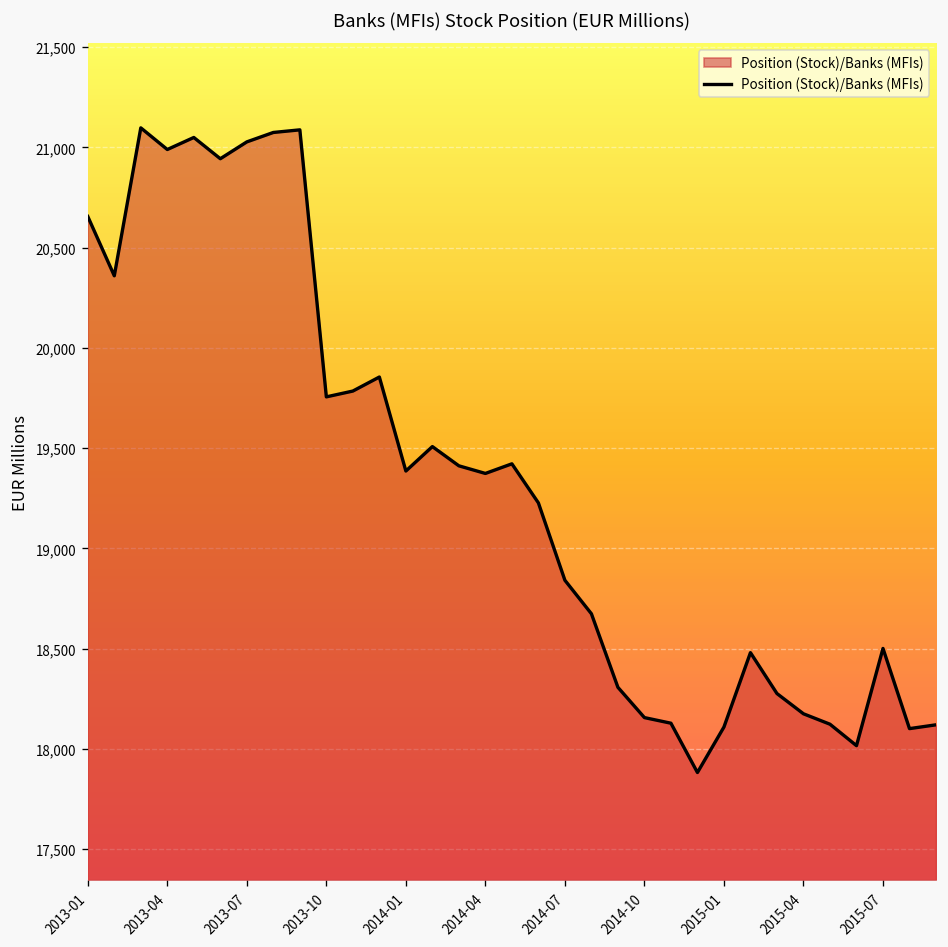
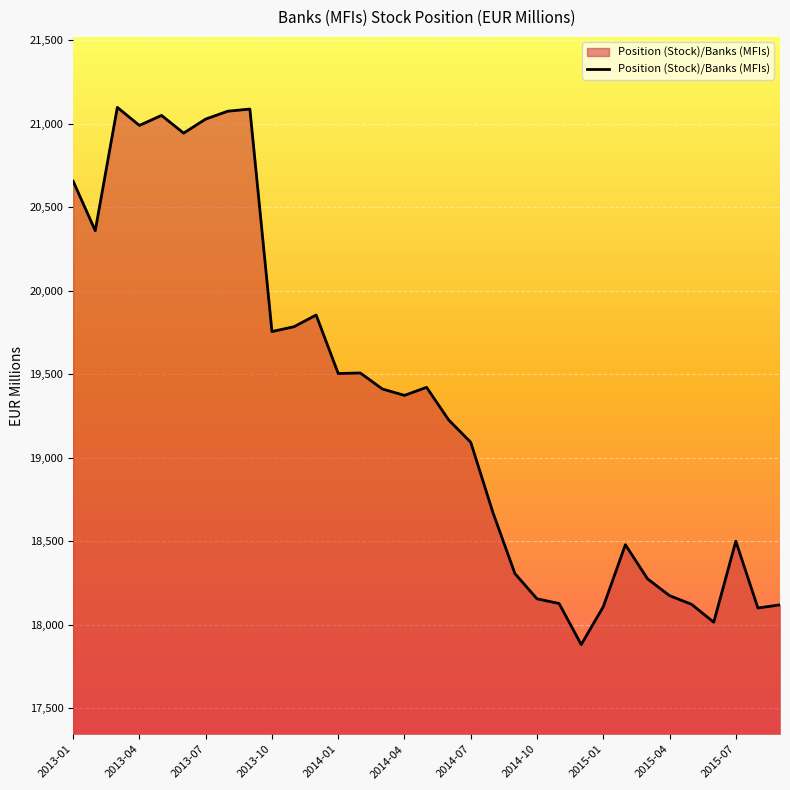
2014-01: 19,390 -> 19,510
2014-07: 18,840 -> 19,090
